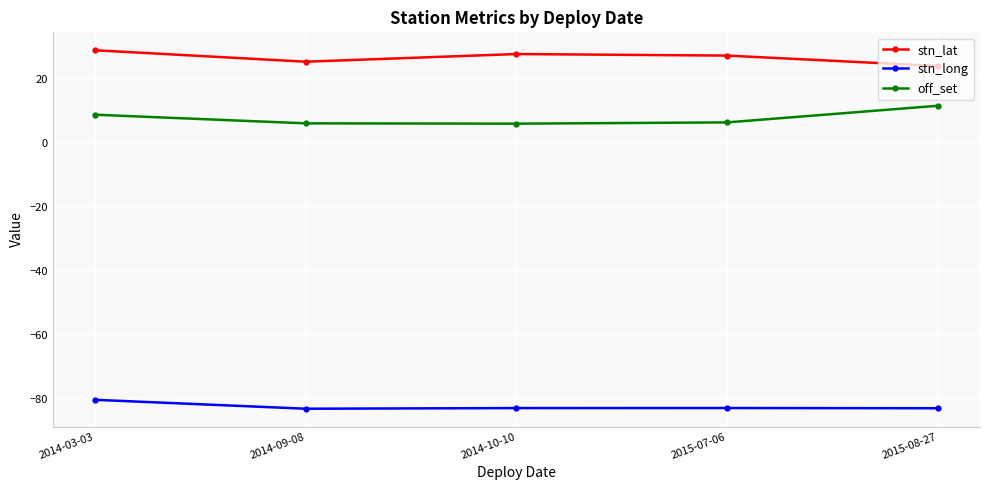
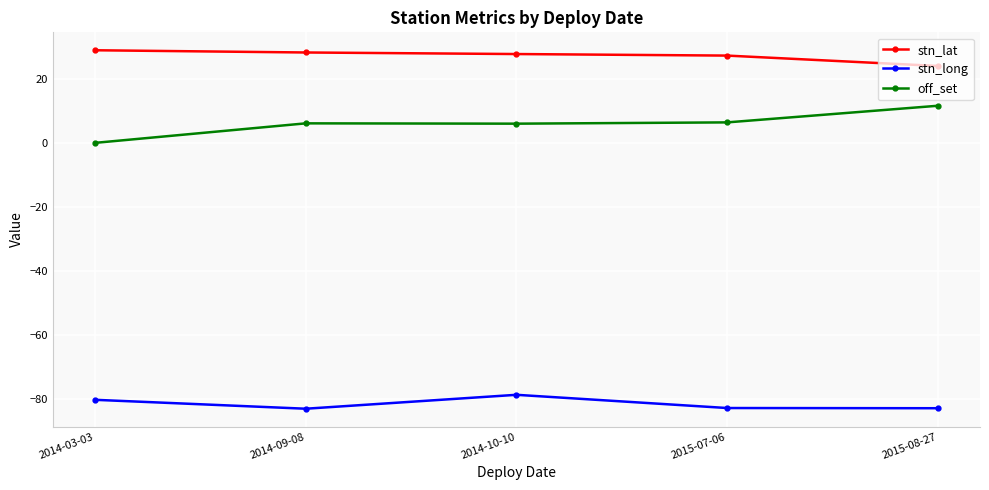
off_set, 2014-03-03: 9 -> 0
stn_lat, 2014-09-08: 25 -> 28
stn_long, 2014-10-10: -83 -> -79
